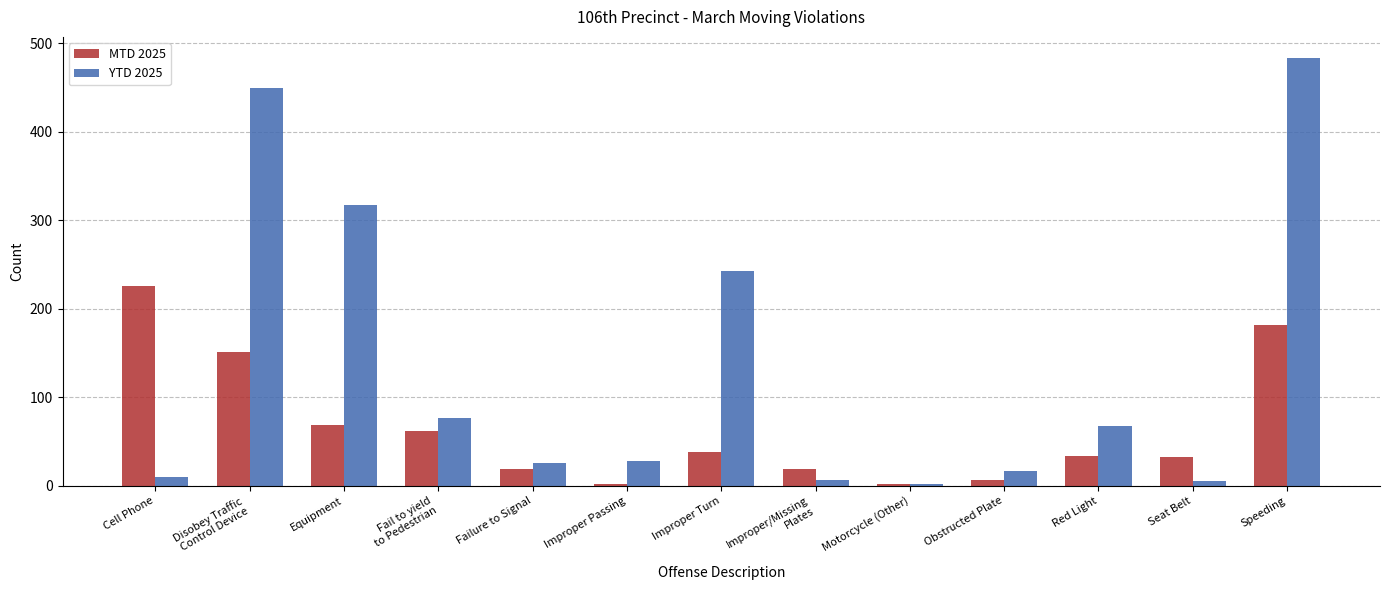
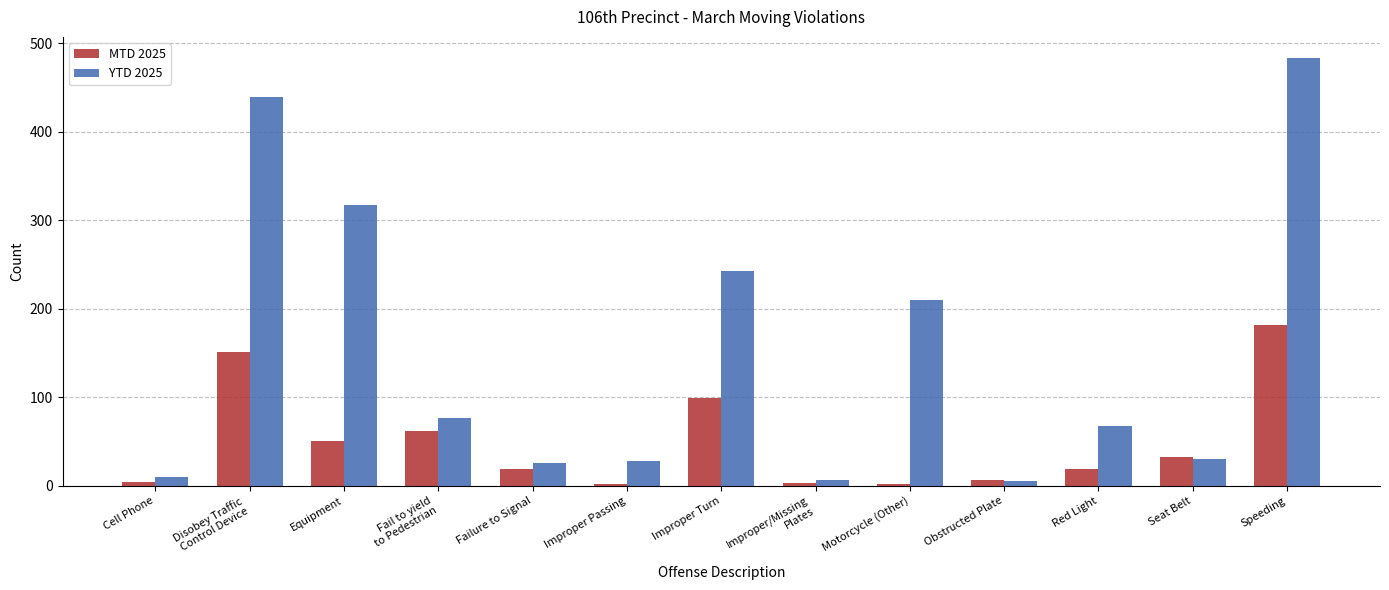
MTD 2025, Cell Phone: 230 -> 0
YTD 2025, Disobey Traffic Control Device: 450 -> 440
MTD 2025, Equipment: 70 -> 50
MTD 2025, Improper Turn: 40 -> 100
MTD 2025, Improper/Missing Plates: 20 -> 0
YTD 2025, Motorcycle (Other): 0 -> 210
YTD 2025, Obstructed Plate: 20 -> 10
MTD 2025, Red Light: 30 -> 20
YTD 2025, Seat Belt: 10 -> 30
